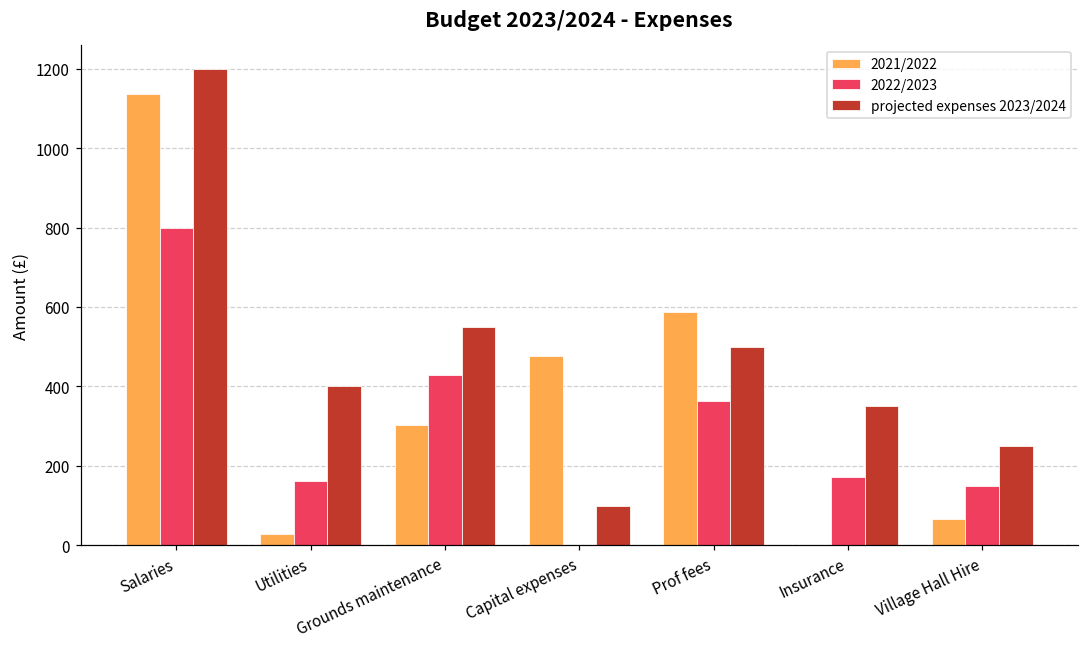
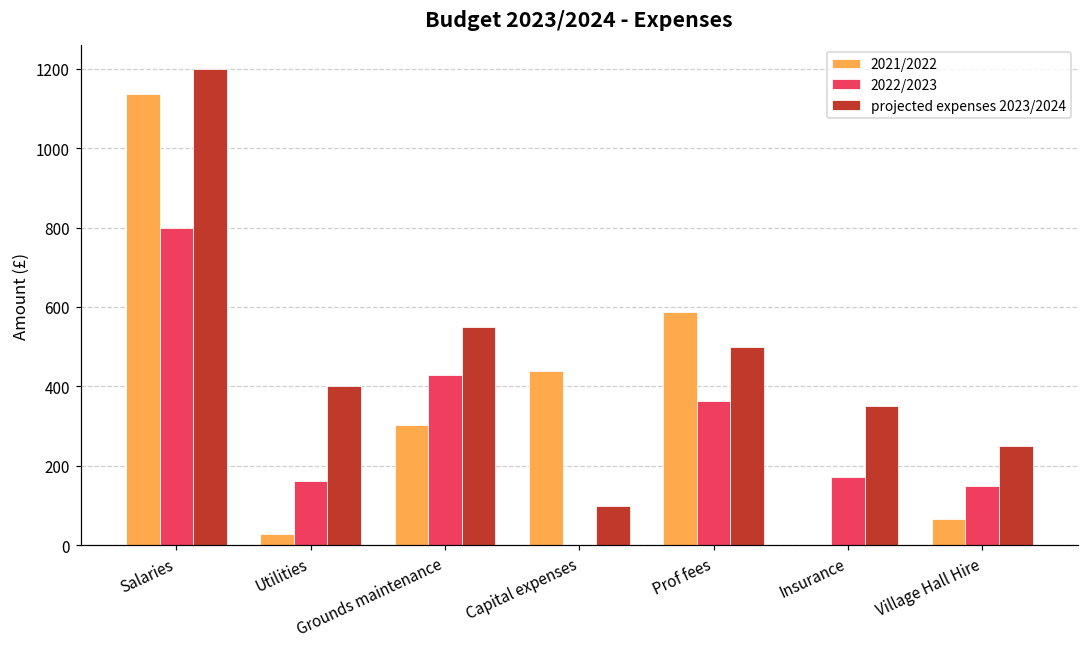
2021/2022, Capital expenses: 480 -> 440
